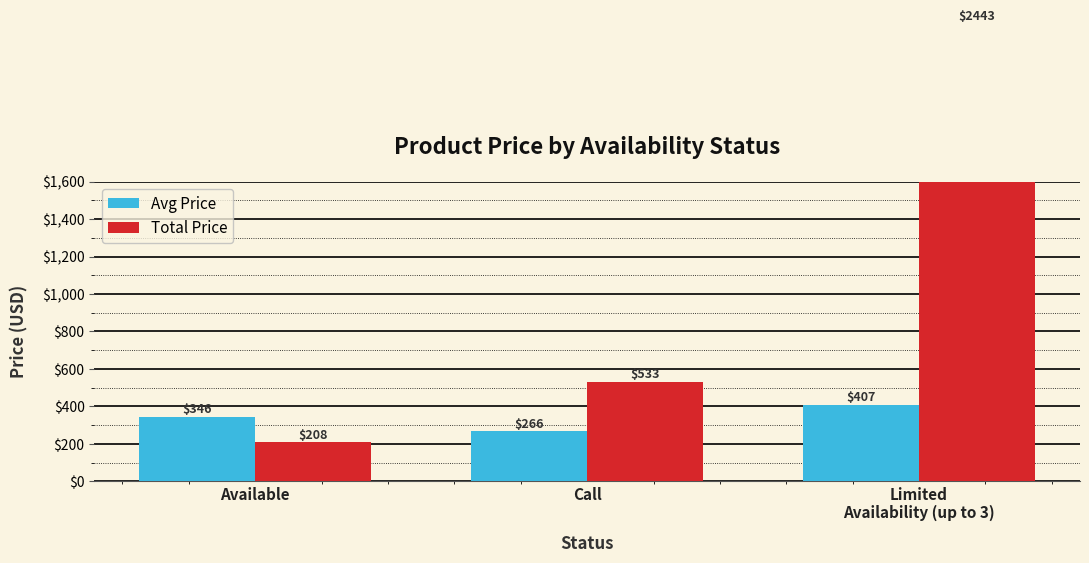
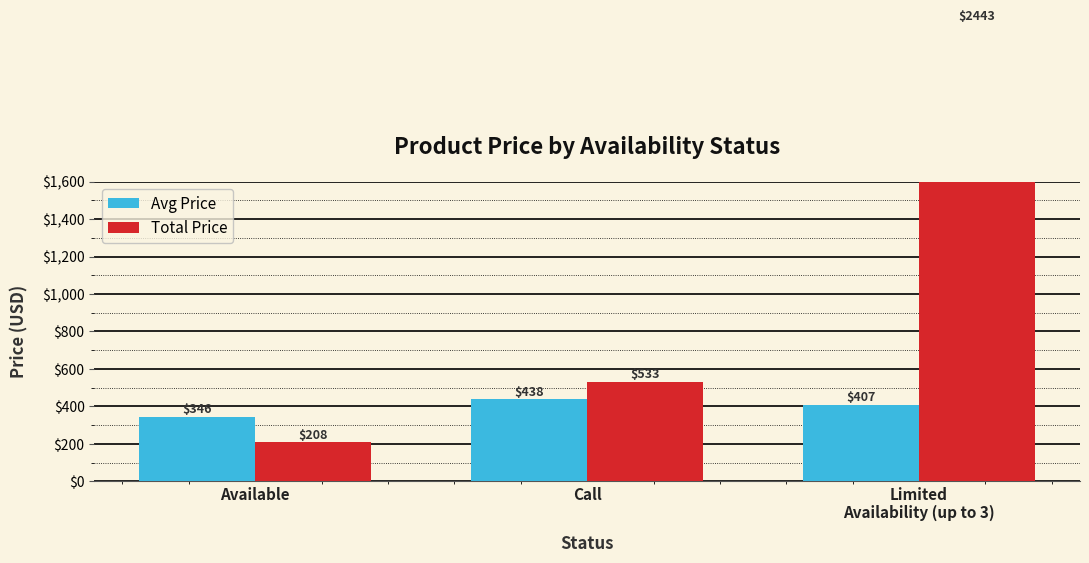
Avg Price, Call: $266 -> $438
